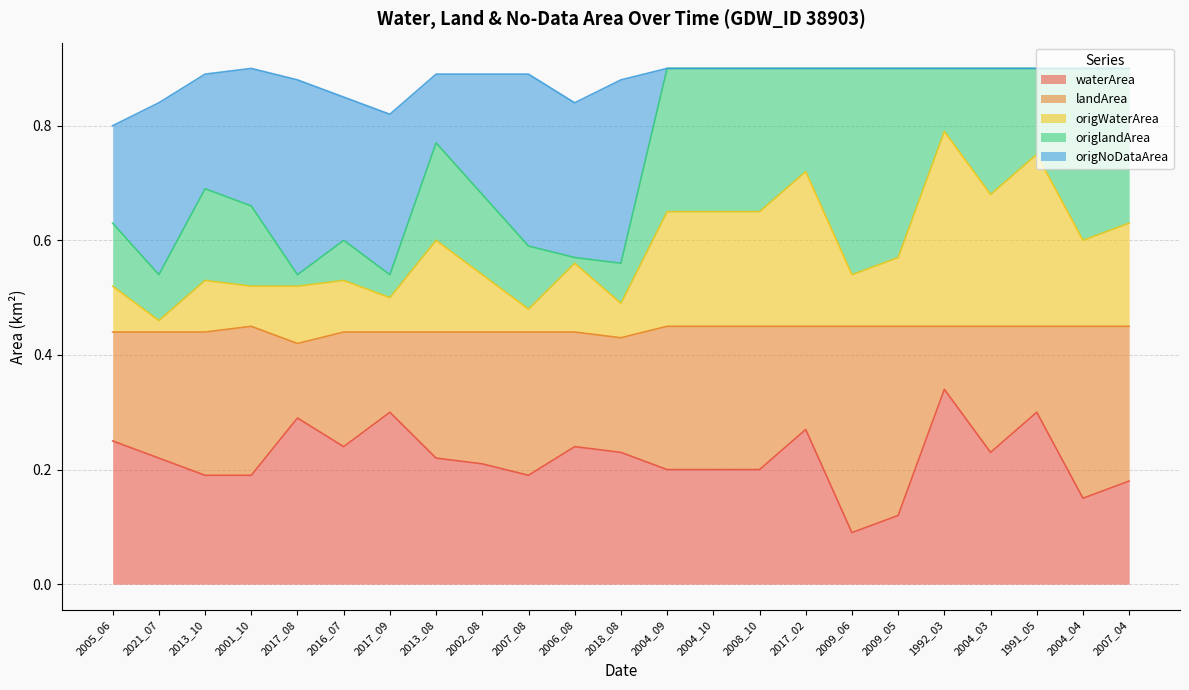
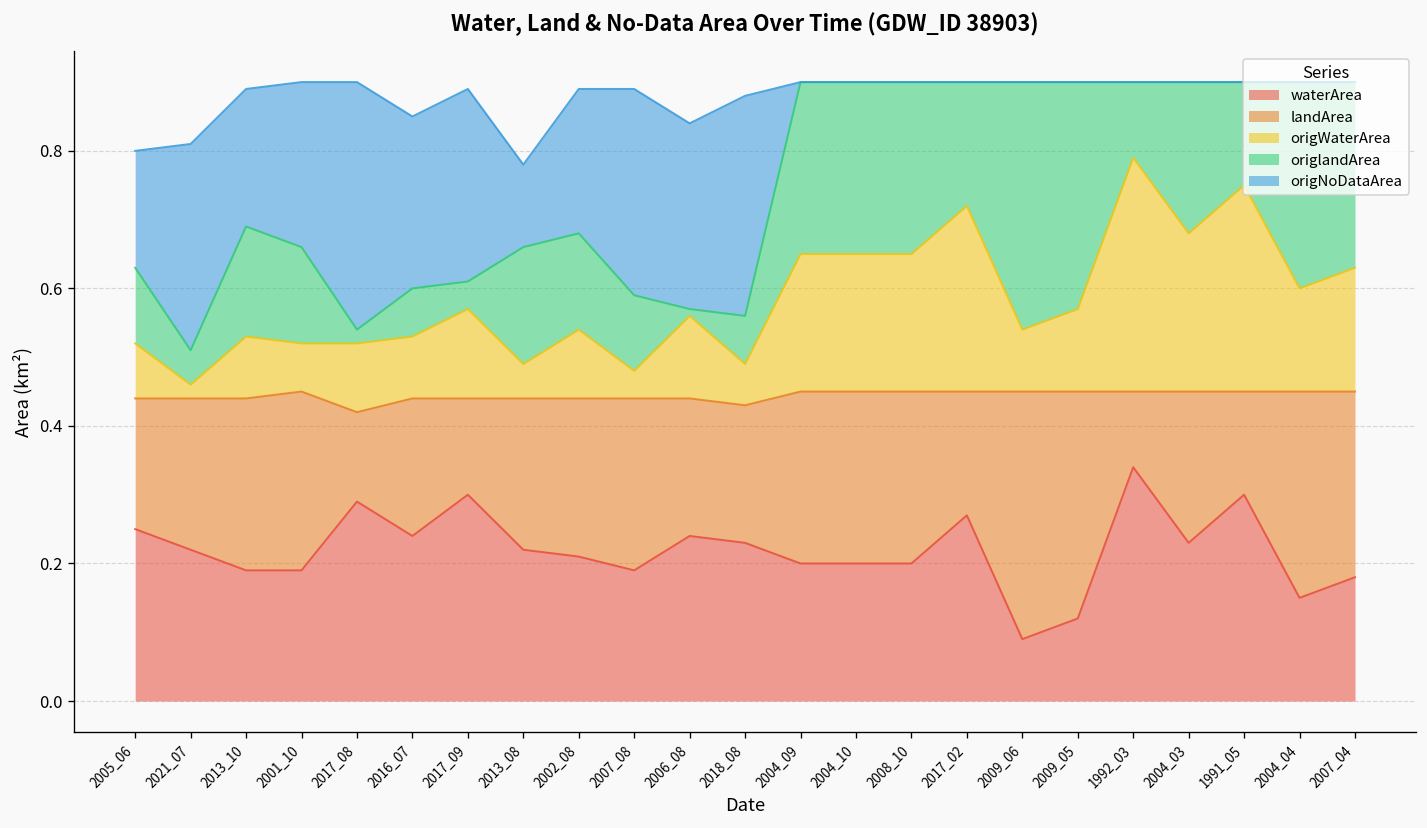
origlandArea, 2021_07: 0.08 -> 0.05
origNoDataArea, 2017_08: 0.34 -> 0.36
origWaterArea, 2017_09: 0.06 -> 0.13
origWaterArea, 2013_08: 0.16 -> 0.05
